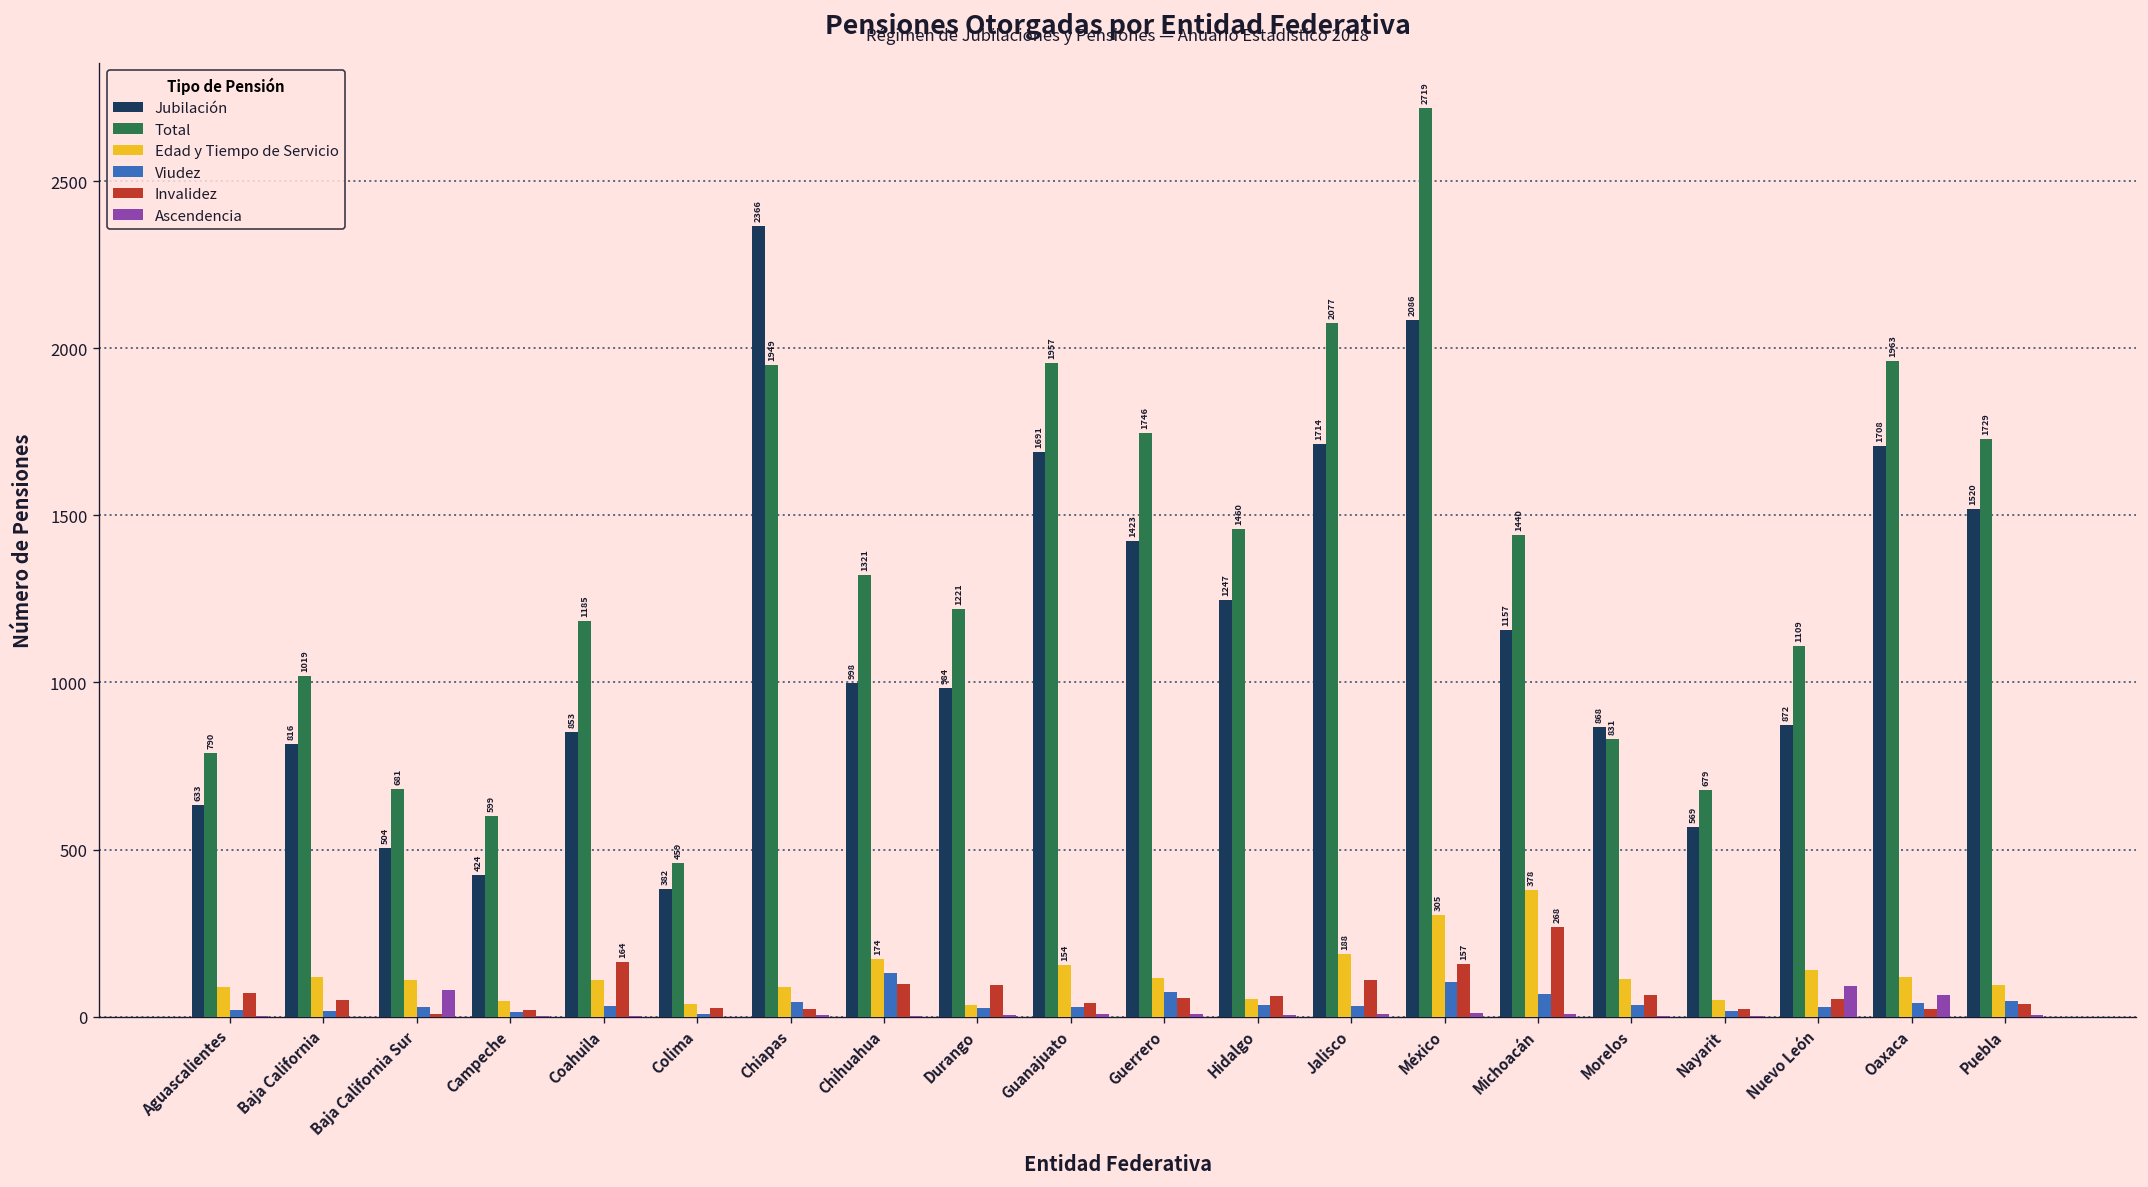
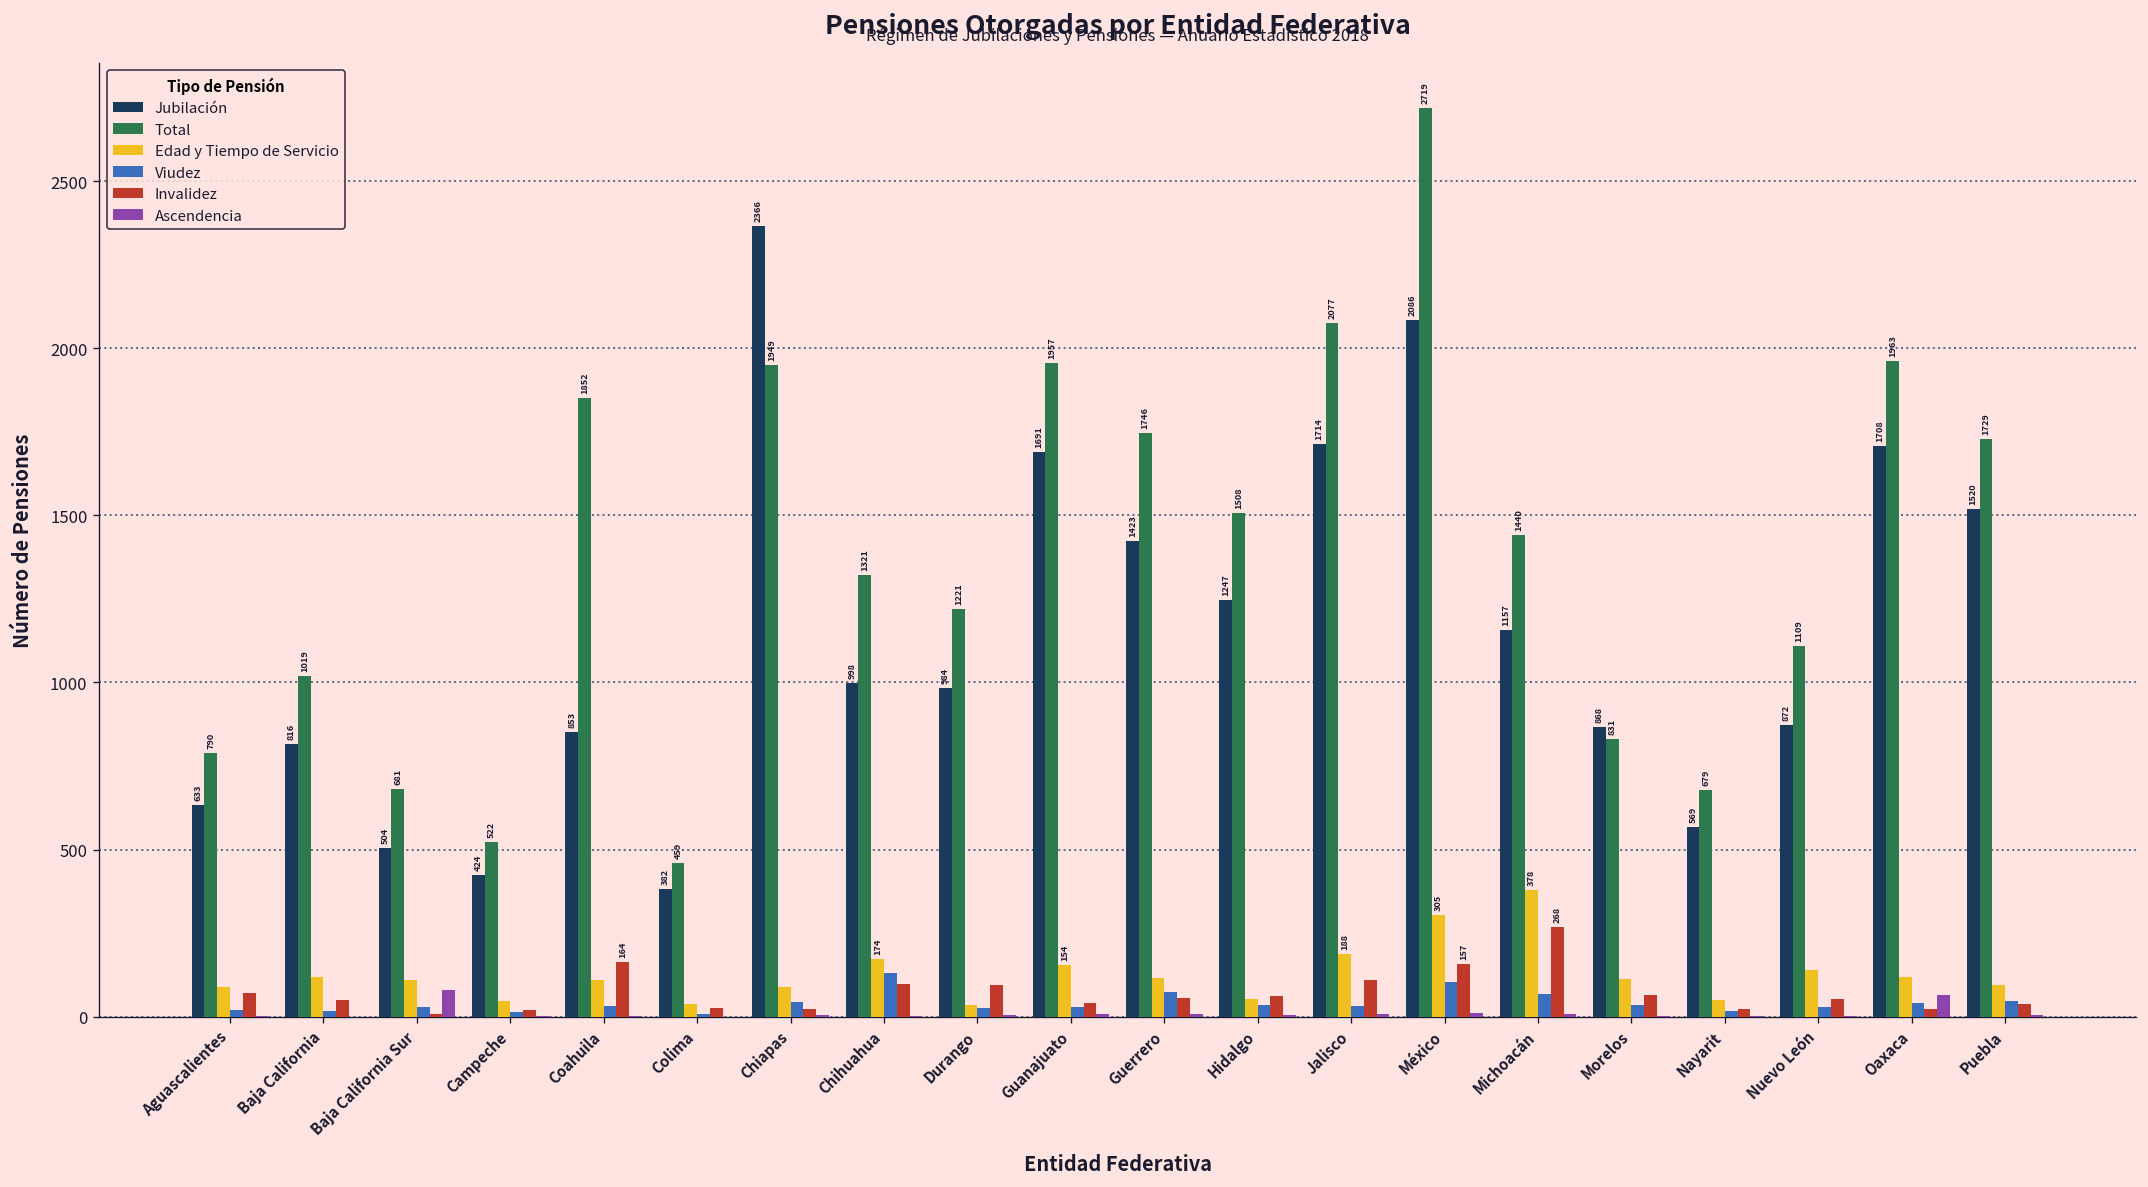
Total, Campeche: 599 -> 522
Total, Coahuila: 1185 -> 1852
Total, Hidalgo: 1460 -> 1508
Ascendencia, Nuevo León: 90 -> 0
